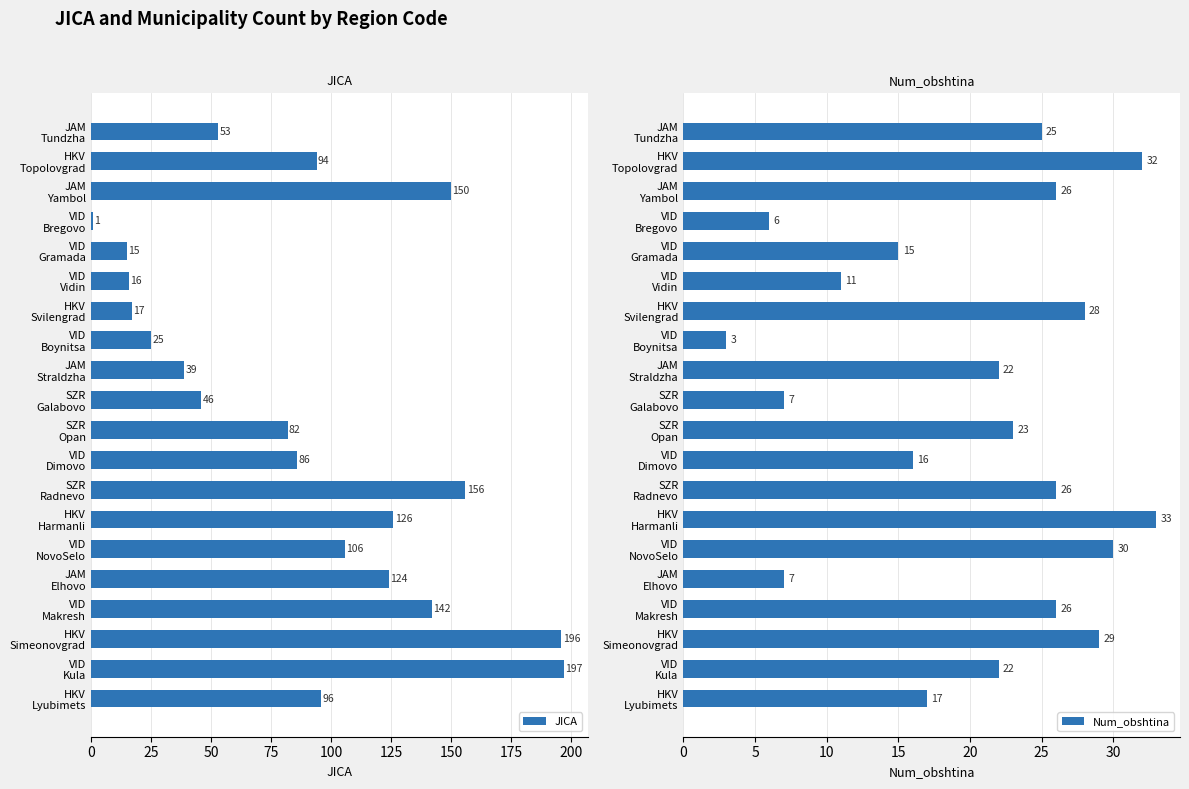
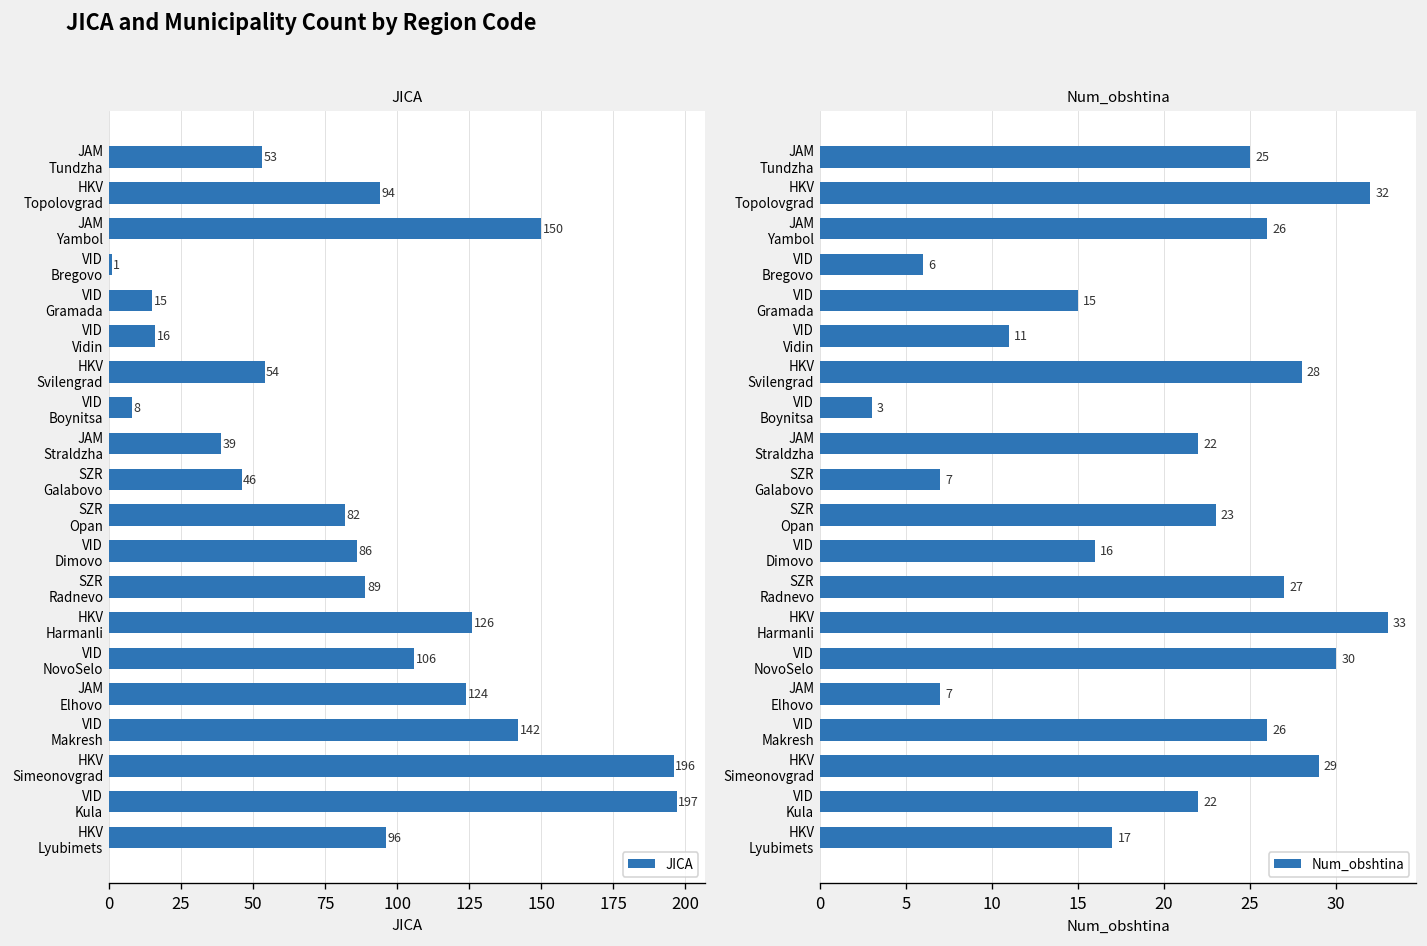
JICA, HKV Svilengrad: 17 -> 54
JICA, VID Boynitsa: 25 -> 8
JICA, SZR Radnevo: 156 -> 89
Num_obshtina, SZR Radnevo: 26 -> 27
